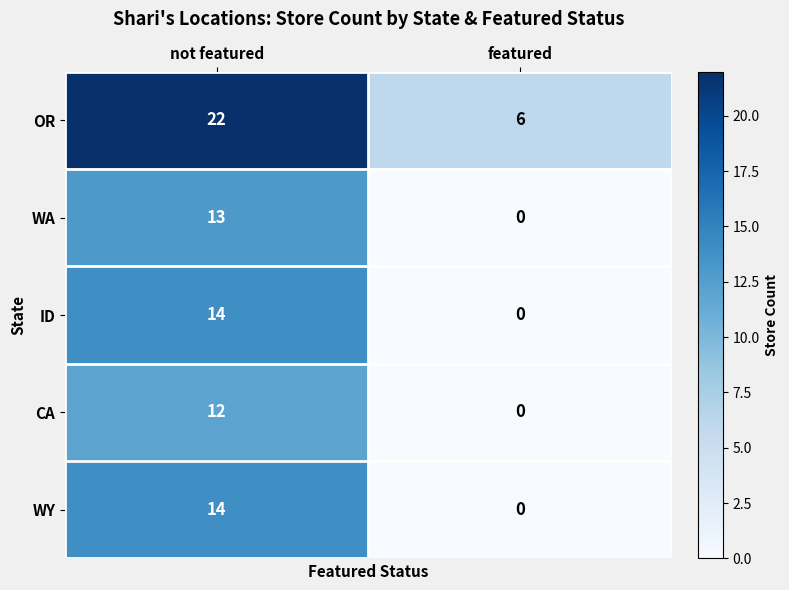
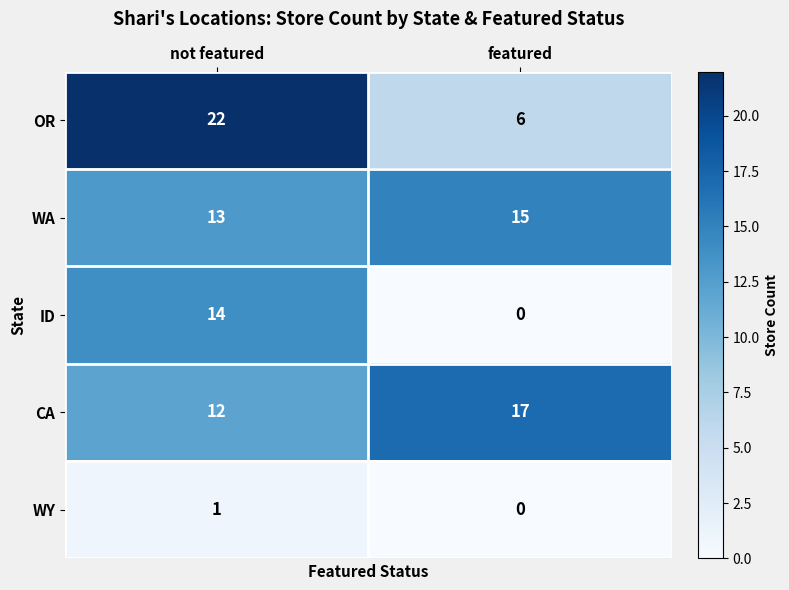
WA, featured: 0 -> 15
CA, featured: 0 -> 17
WY, not featured: 14 -> 1
